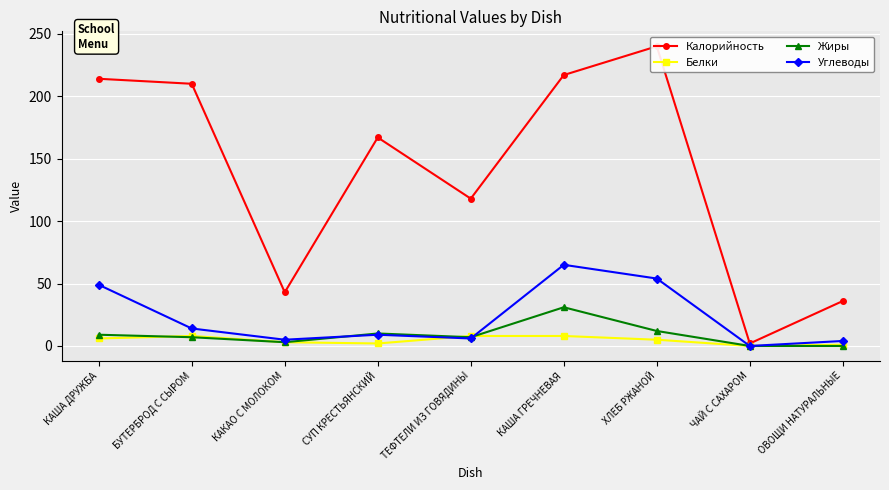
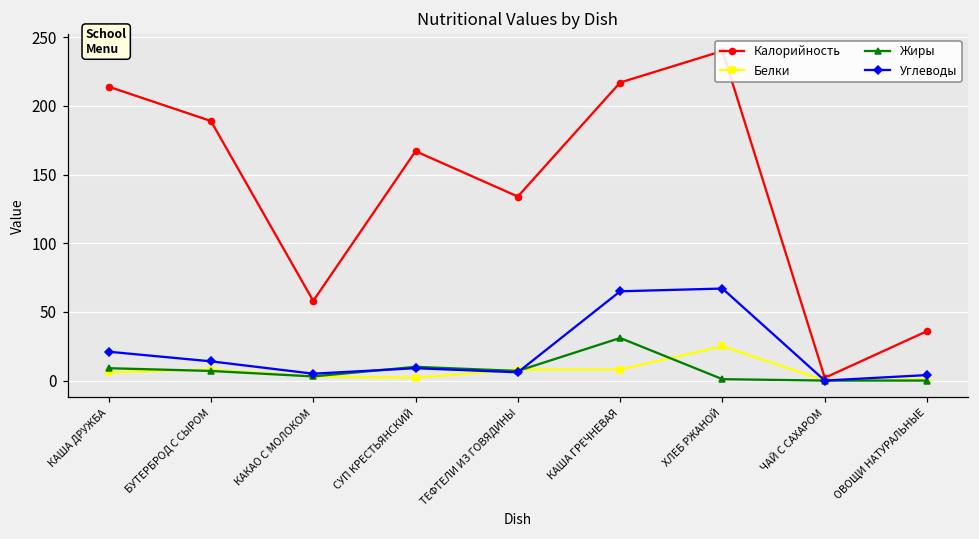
Углеводы, КАША ДРУЖБА: 49 -> 21
Калорийность, БУТЕРБРОД С СЫРОМ: 210 -> 189
Калорийность, КАКАО С МОЛОКОМ: 43 -> 58
Калорийность, ТЕФТЕЛИ ИЗ ГОВЯДИНЫ: 118 -> 134
Белки, ХЛЕБ РЖАНОЙ: 5 -> 25
Жиры, ХЛЕБ РЖАНОЙ: 12 -> 1
Углеводы, ХЛЕБ РЖАНОЙ: 54 -> 67
